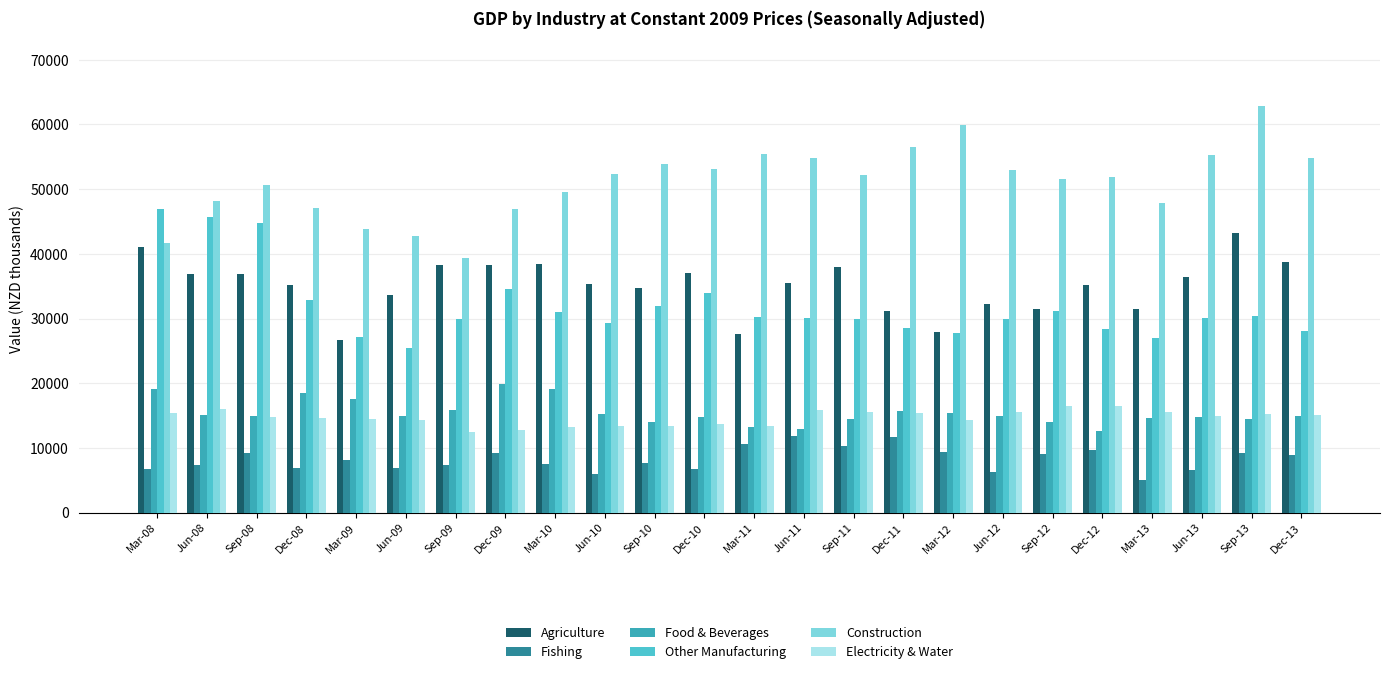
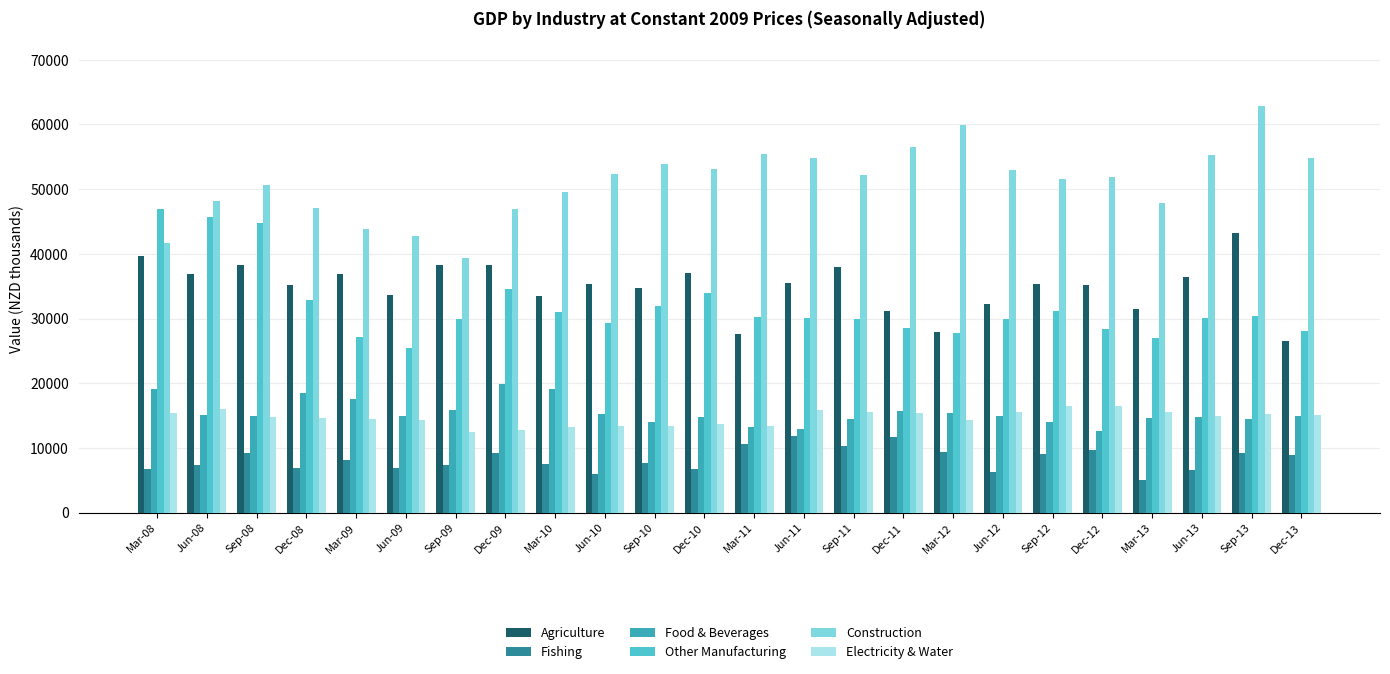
Agriculture, Mar-08: 41000 -> 40000
Agriculture, Sep-08: 37000 -> 38000
Agriculture, Mar-09: 27000 -> 37000
Agriculture, Mar-10: 38000 -> 33000
Agriculture, Sep-12: 32000 -> 35000
Agriculture, Dec-13: 39000 -> 27000
